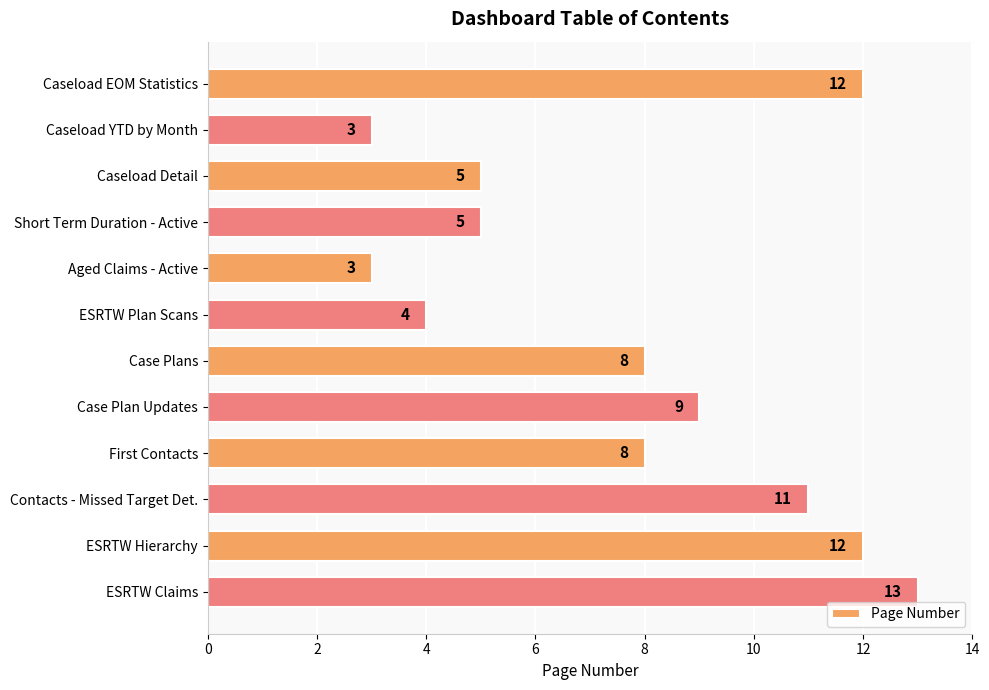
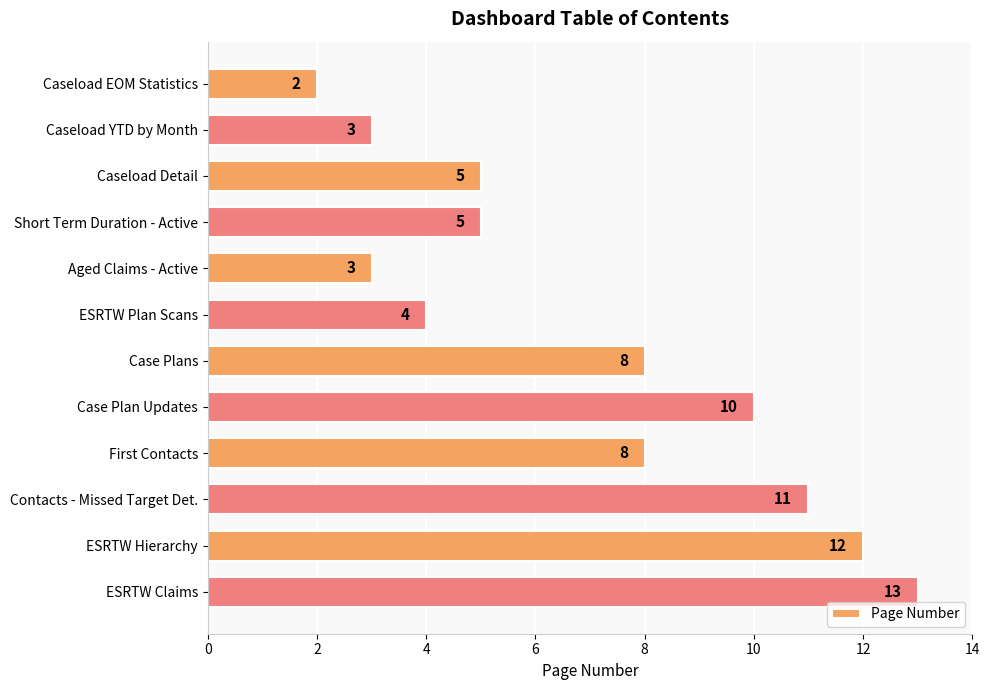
Caseload EOM Statistics: 12 -> 2
Case Plan Updates: 9 -> 10
